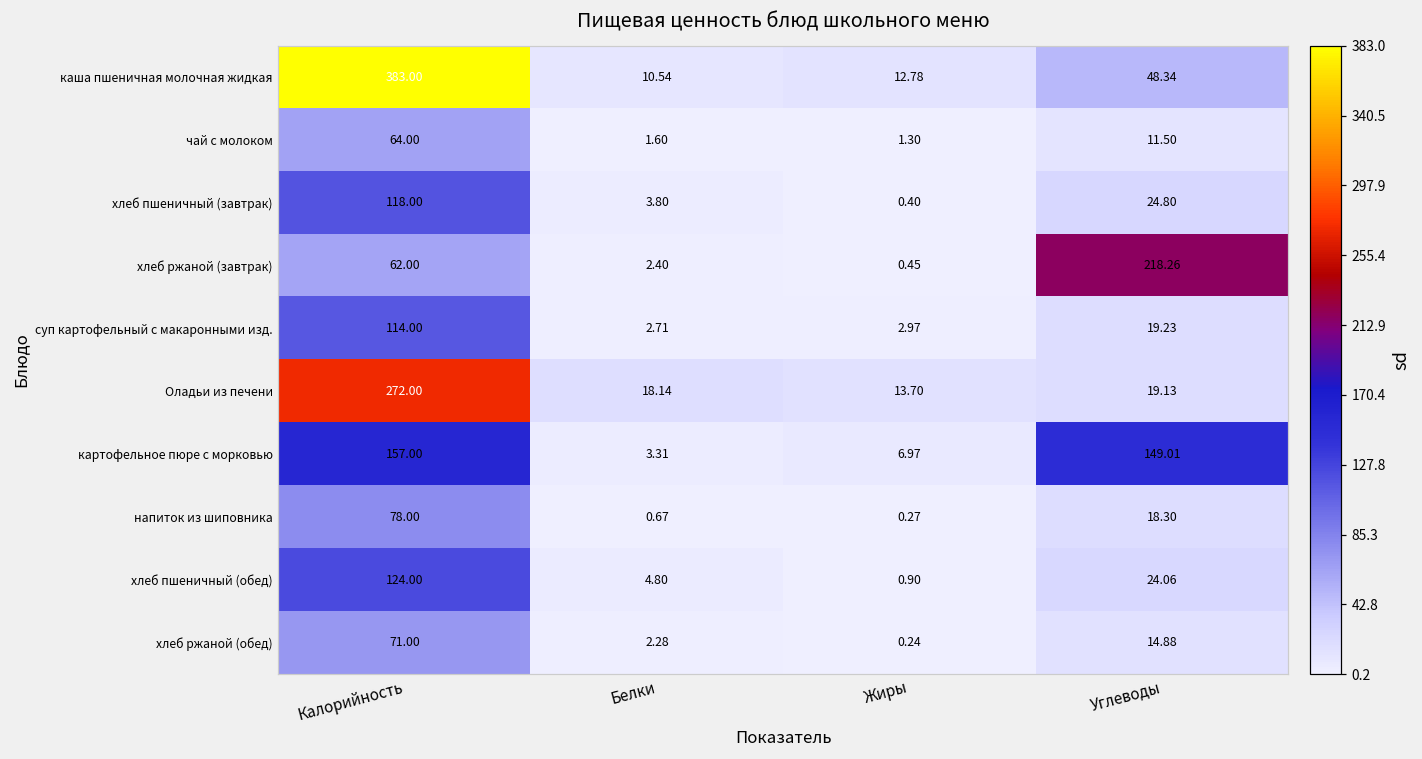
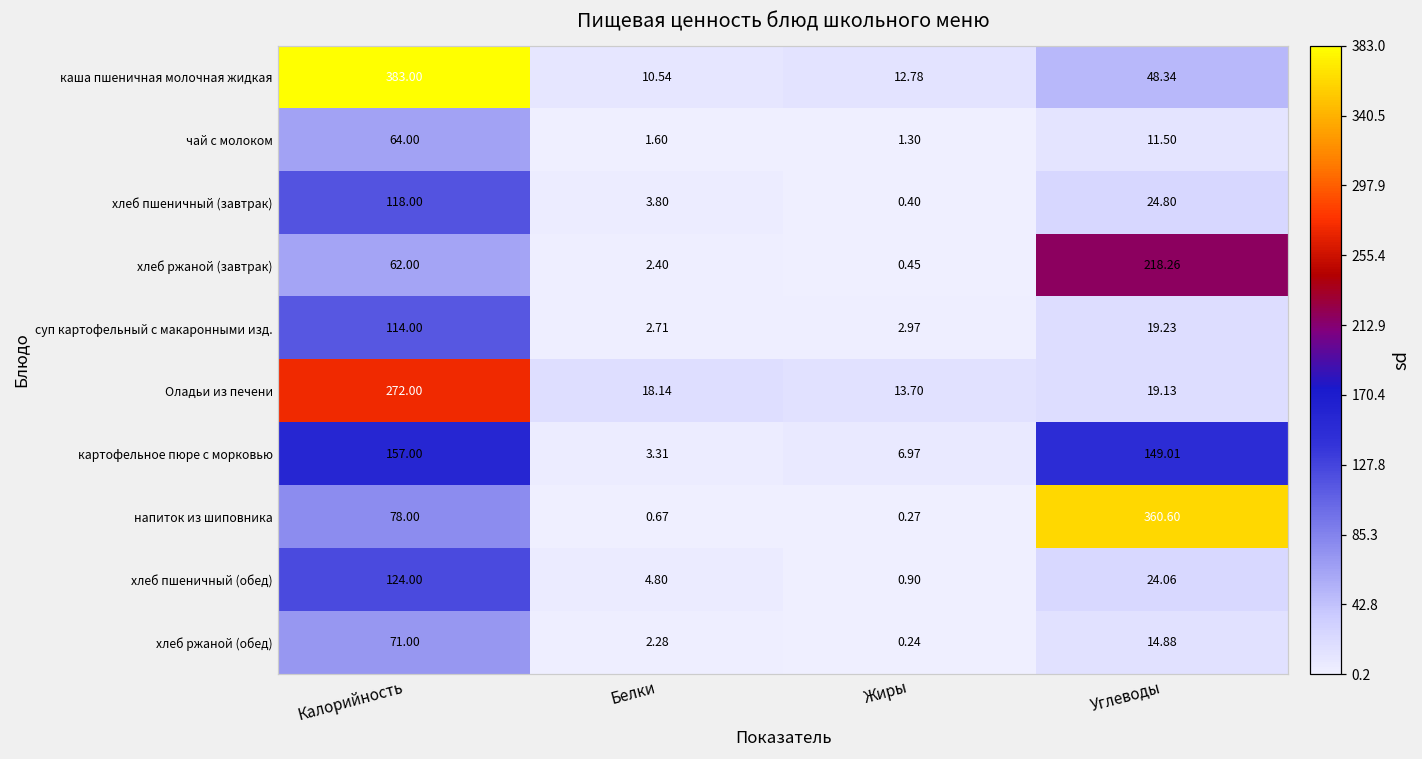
напиток из шиповника, Углеводы: 18.30 -> 360.60
